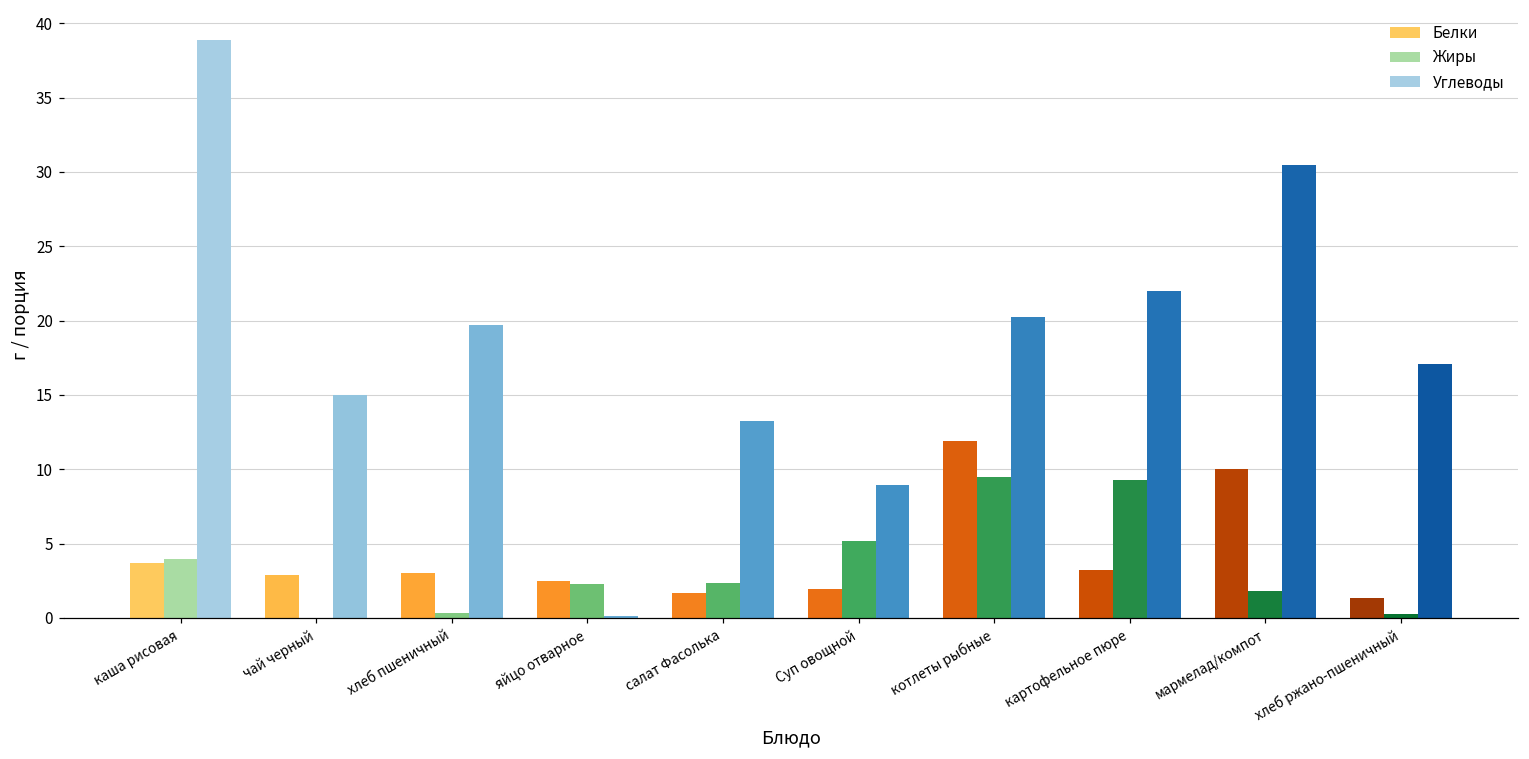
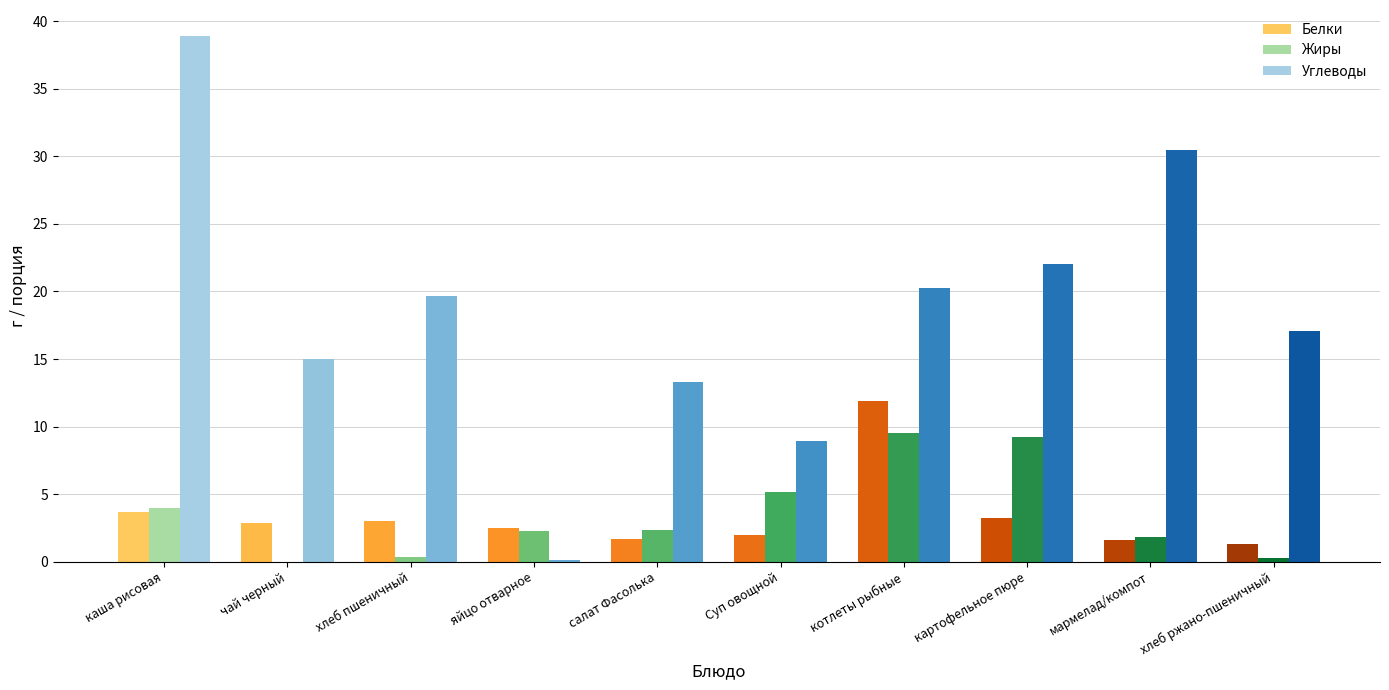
Белки, мармелад/компот: 10.0 -> 1.6
